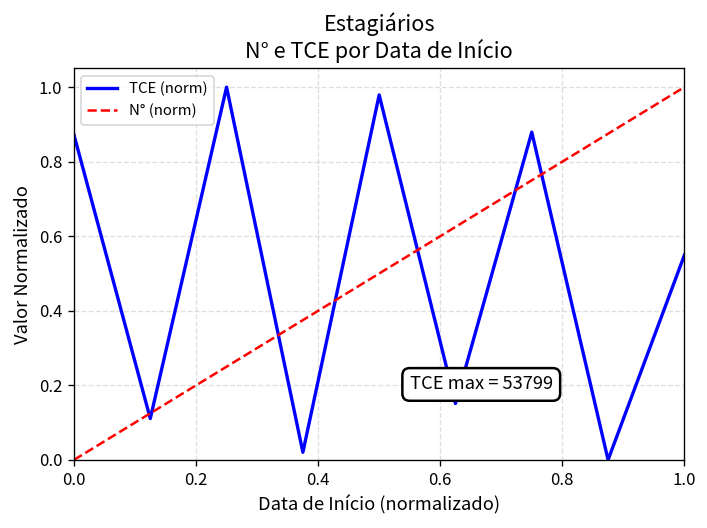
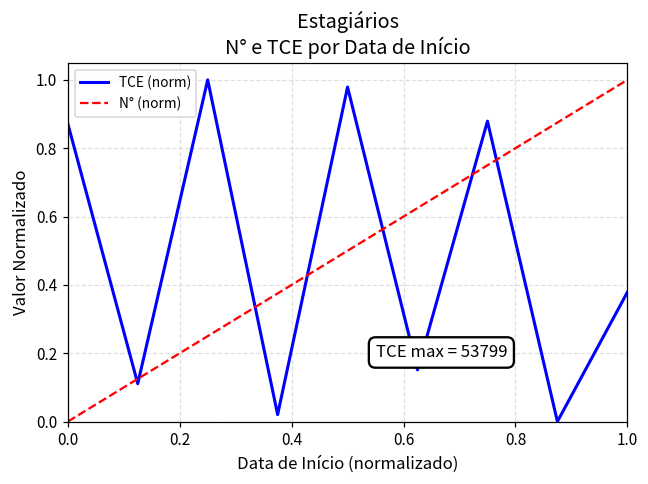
TCE (norm), 1.0: 0.55 -> 0.38
